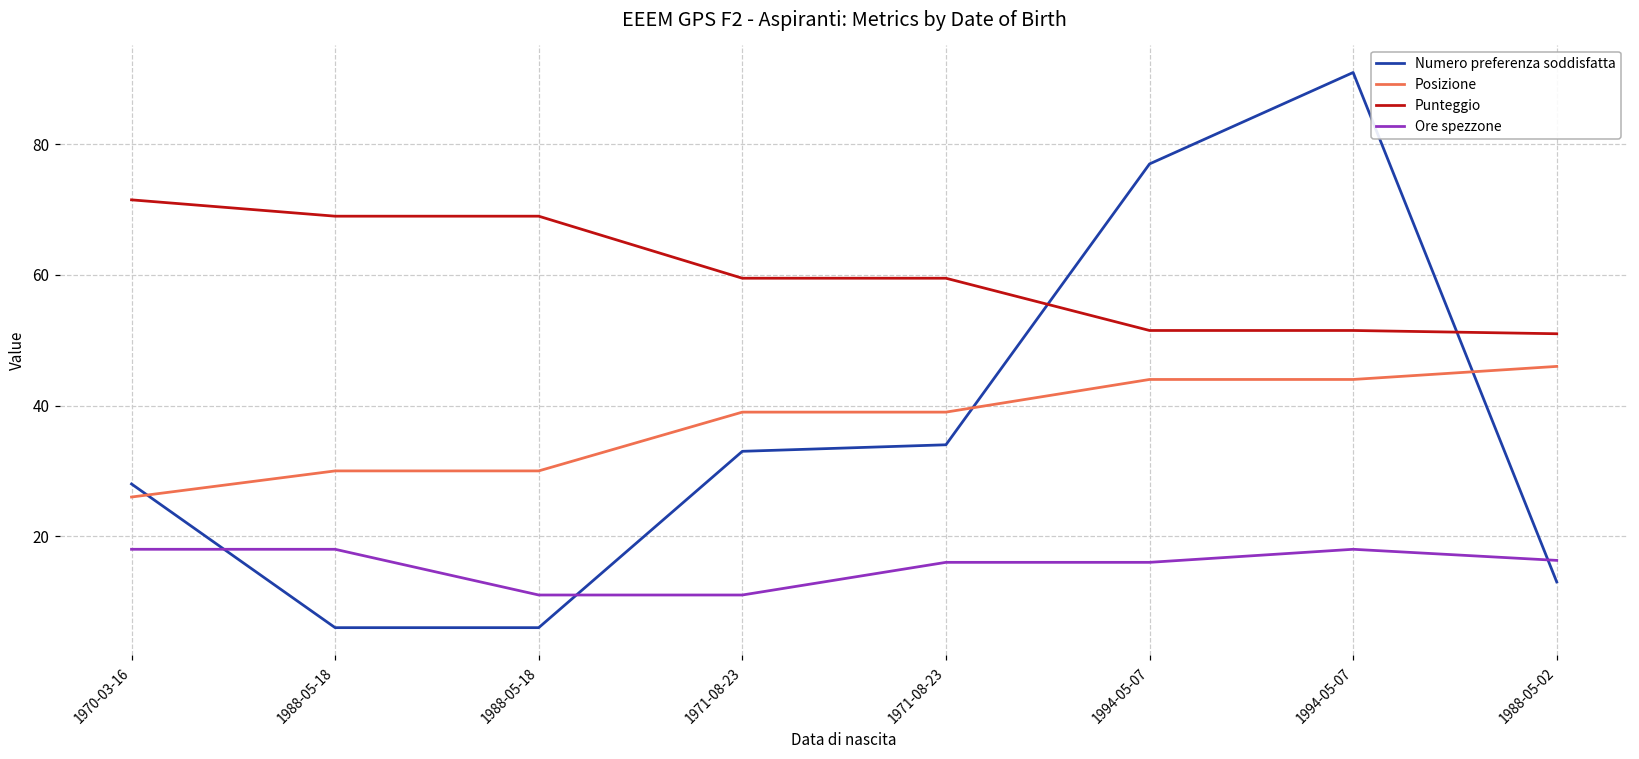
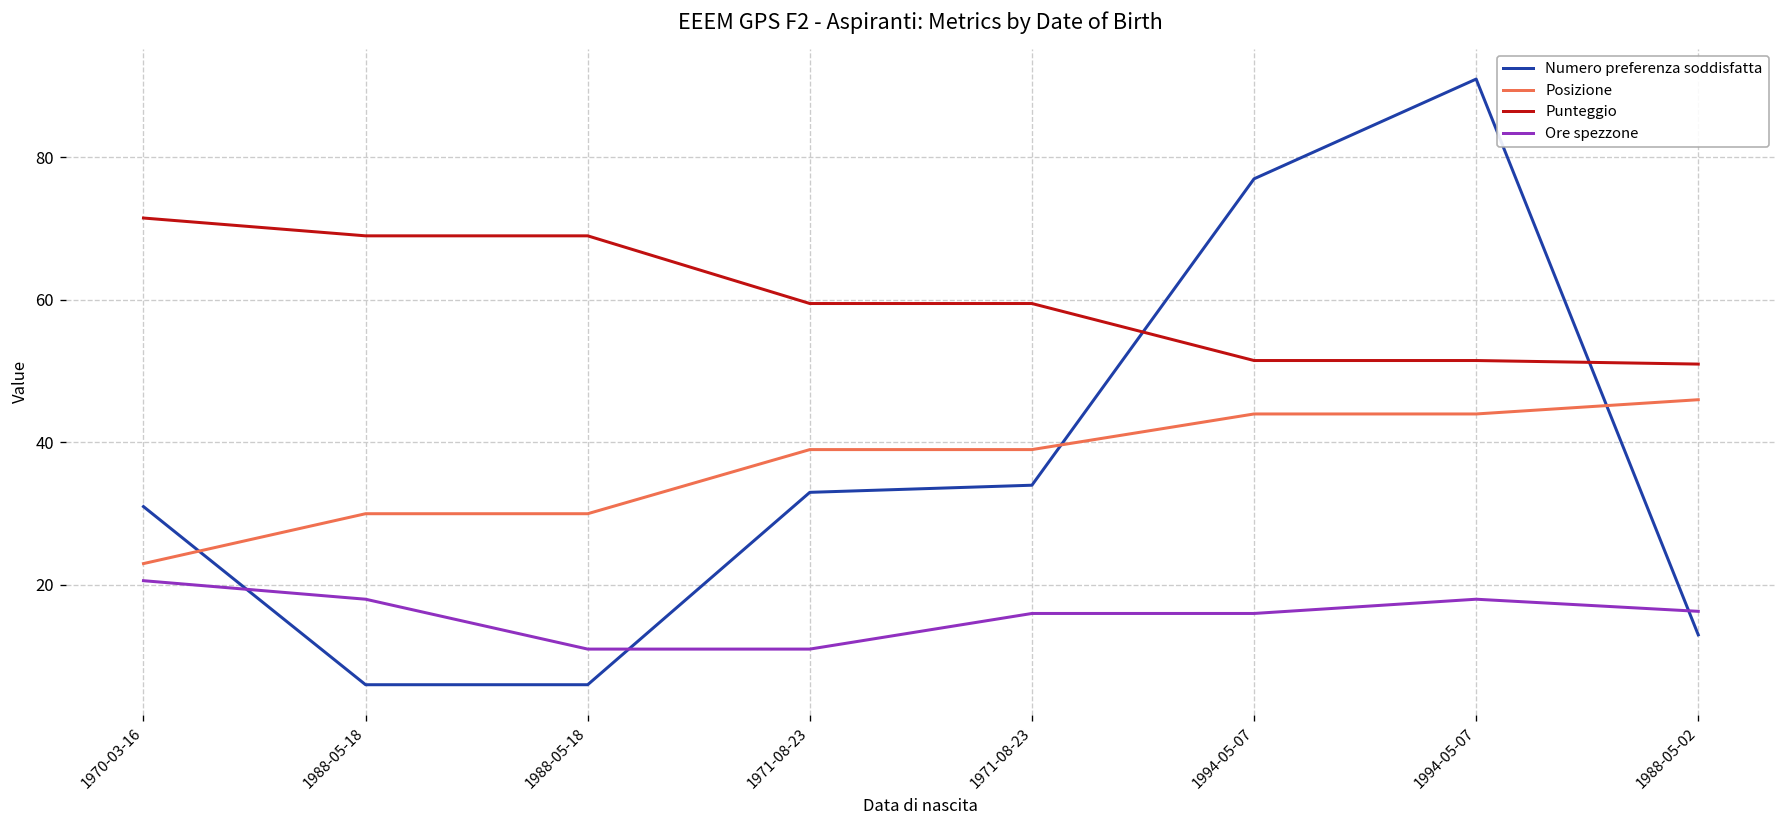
Numero preferenza soddisfatta, 1970-03-16: 28 -> 31
Posizione, 1970-03-16: 26 -> 23
Ore spezzone, 1970-03-16: 18 -> 21
